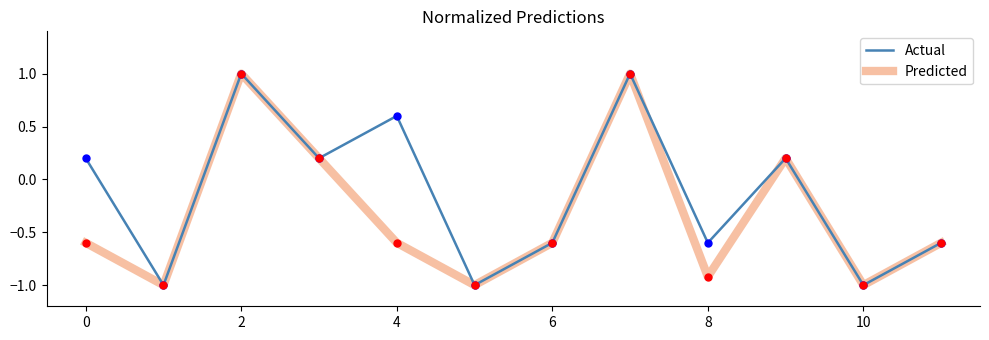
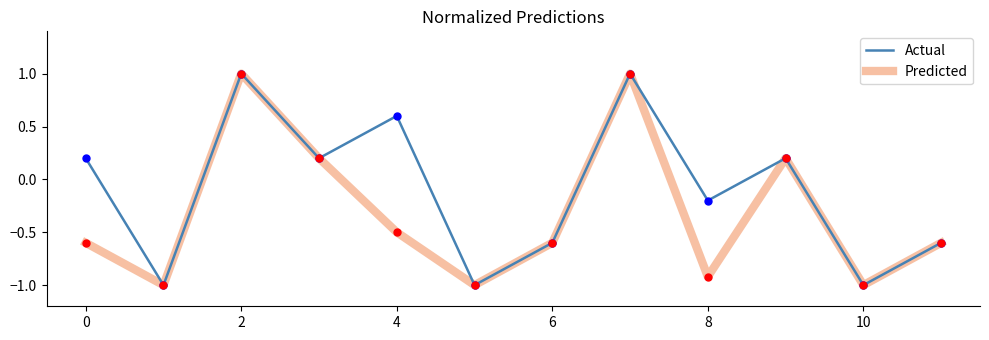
Predicted, 4: -0.60 -> -0.50
Actual, 8: -0.60 -> -0.20
